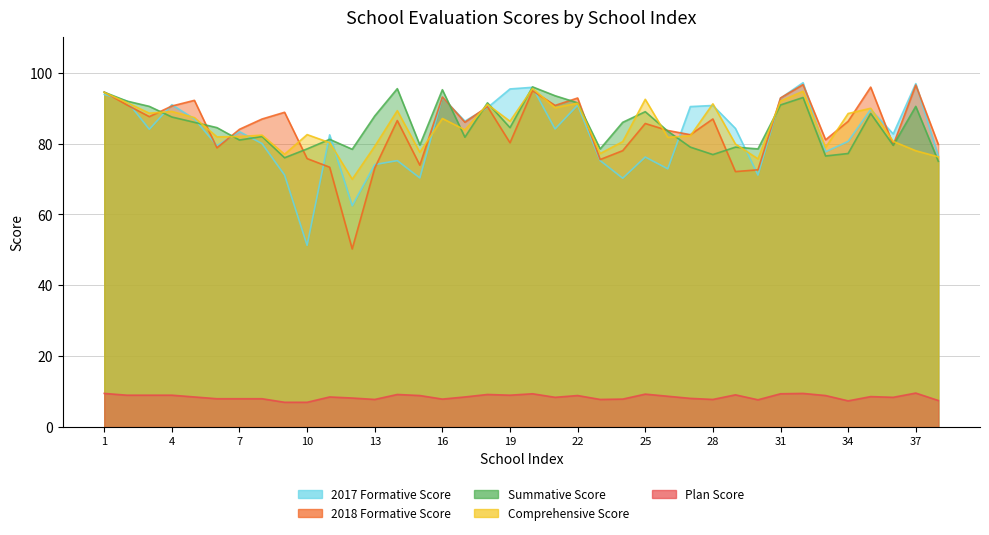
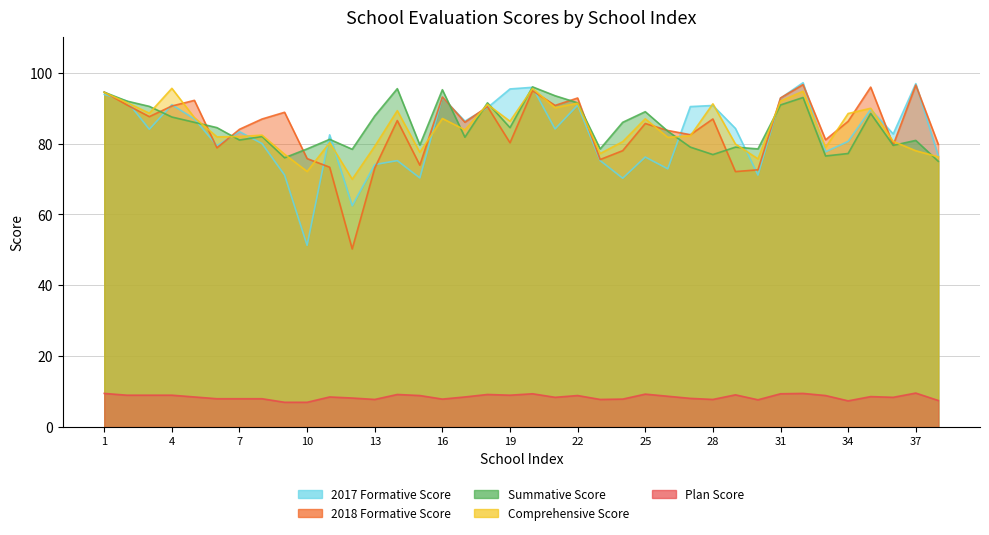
Comprehensive Score, 4: 89 -> 96
Comprehensive Score, 10: 83 -> 72
Comprehensive Score, 25: 92 -> 87
Summative Score, 37: 91 -> 81
